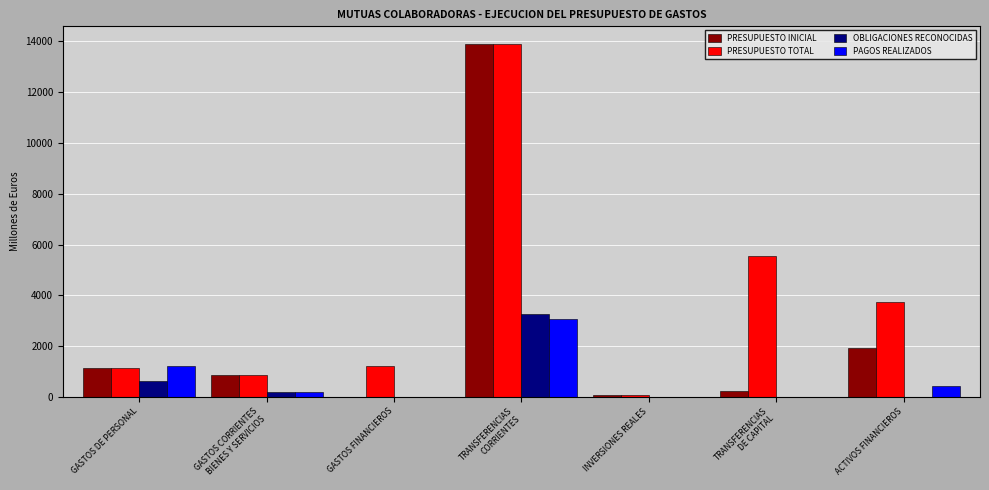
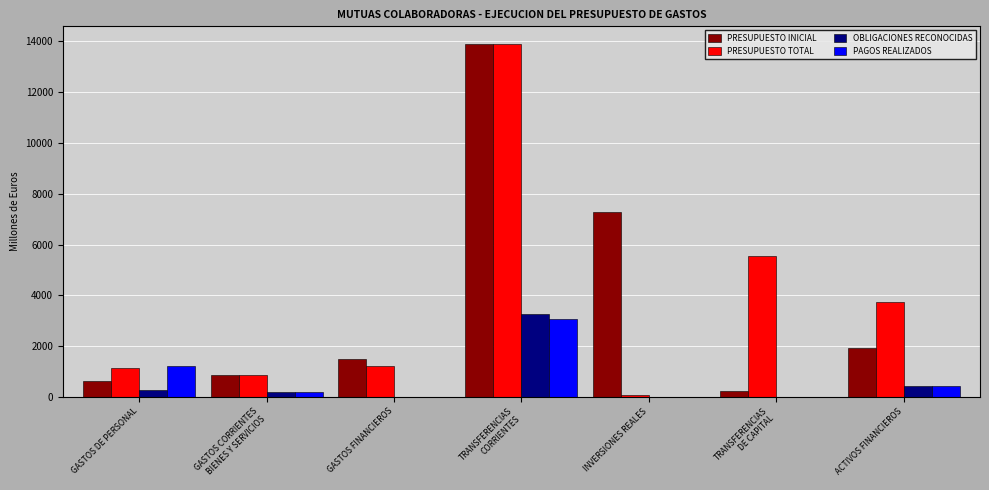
PRESUPUESTO INICIAL, GASTOS DE PERSONAL: 1100 -> 600
OBLIGACIONES RECONOCIDAS, GASTOS DE PERSONAL: 600 -> 300
PRESUPUESTO INICIAL, GASTOS FINANCIEROS: 0 -> 1500
PRESUPUESTO INICIAL, INVERSIONES REALES: 100 -> 7300
OBLIGACIONES RECONOCIDAS, ACTIVOS FINANCIEROS: 0 -> 400
